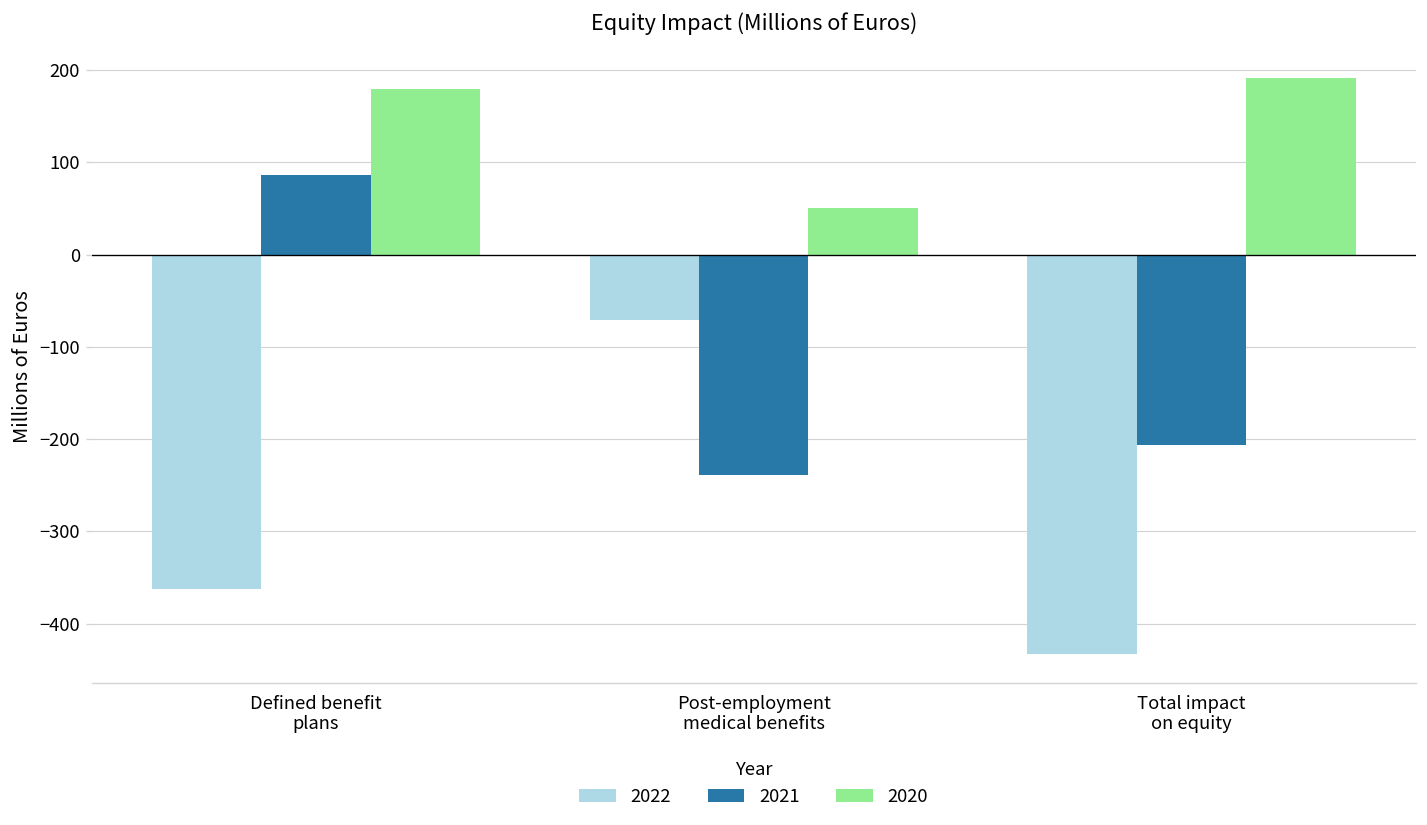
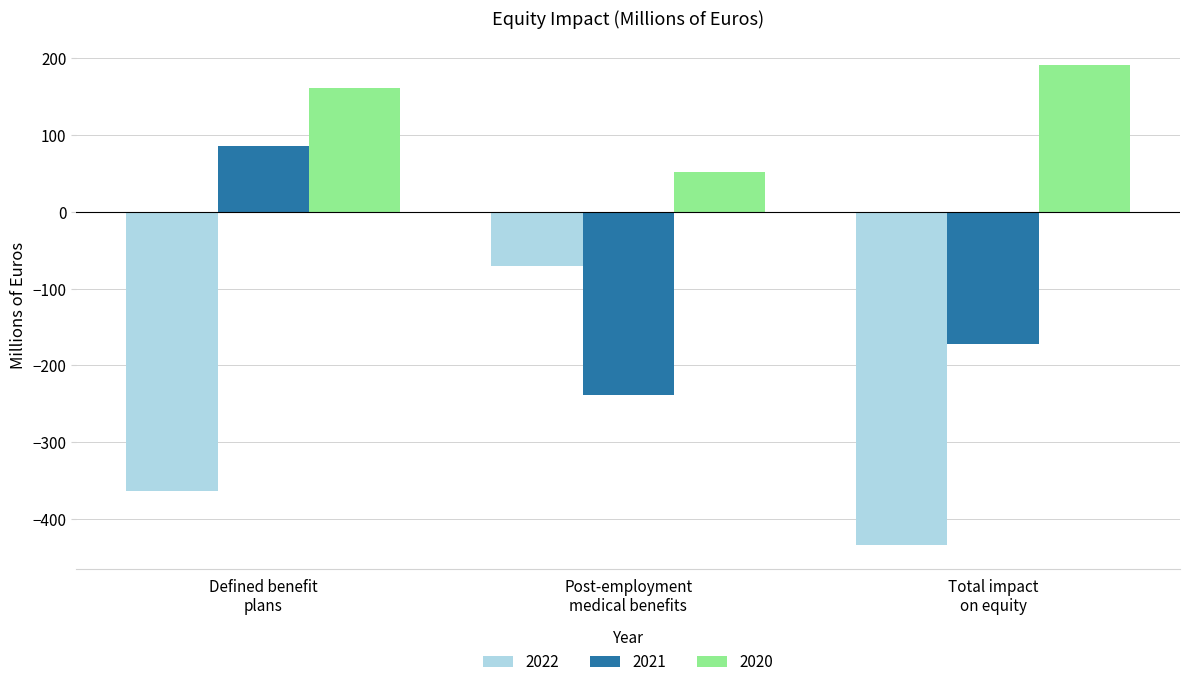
2020, Defined benefit plans: 180 -> 160
2021, Total impact on equity: -210 -> -170
